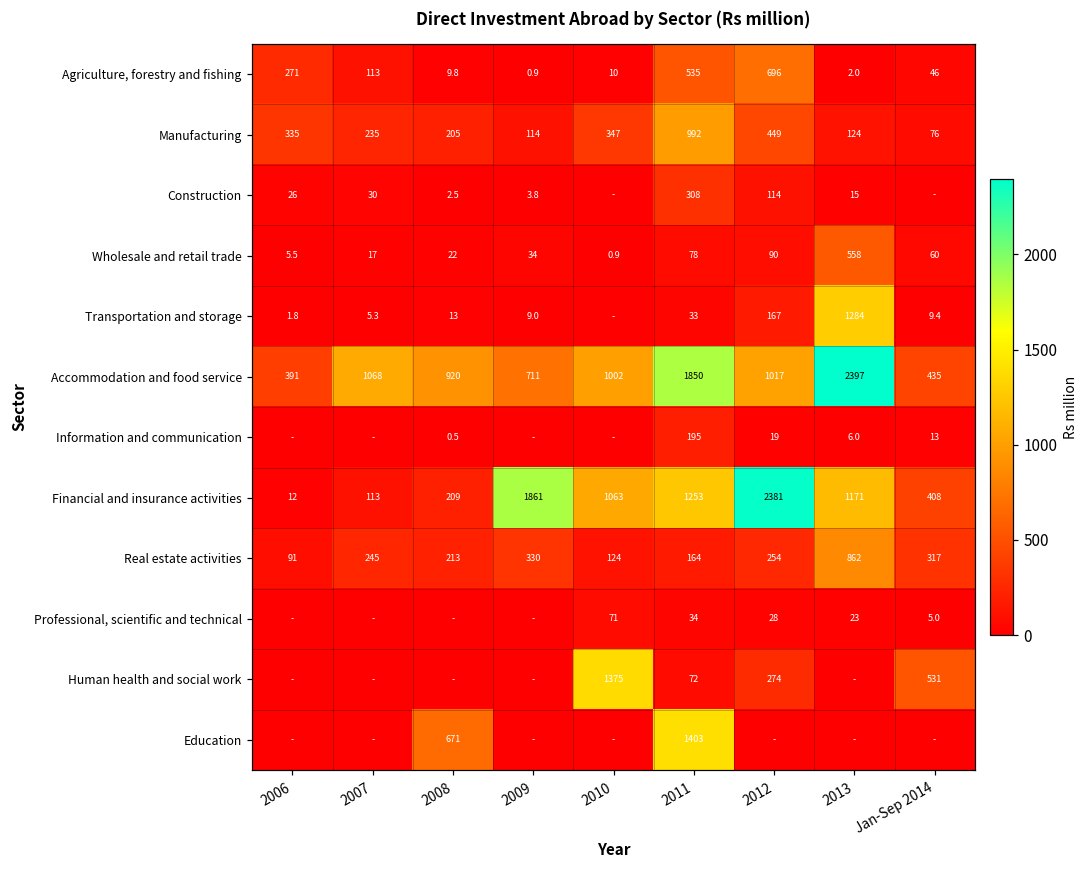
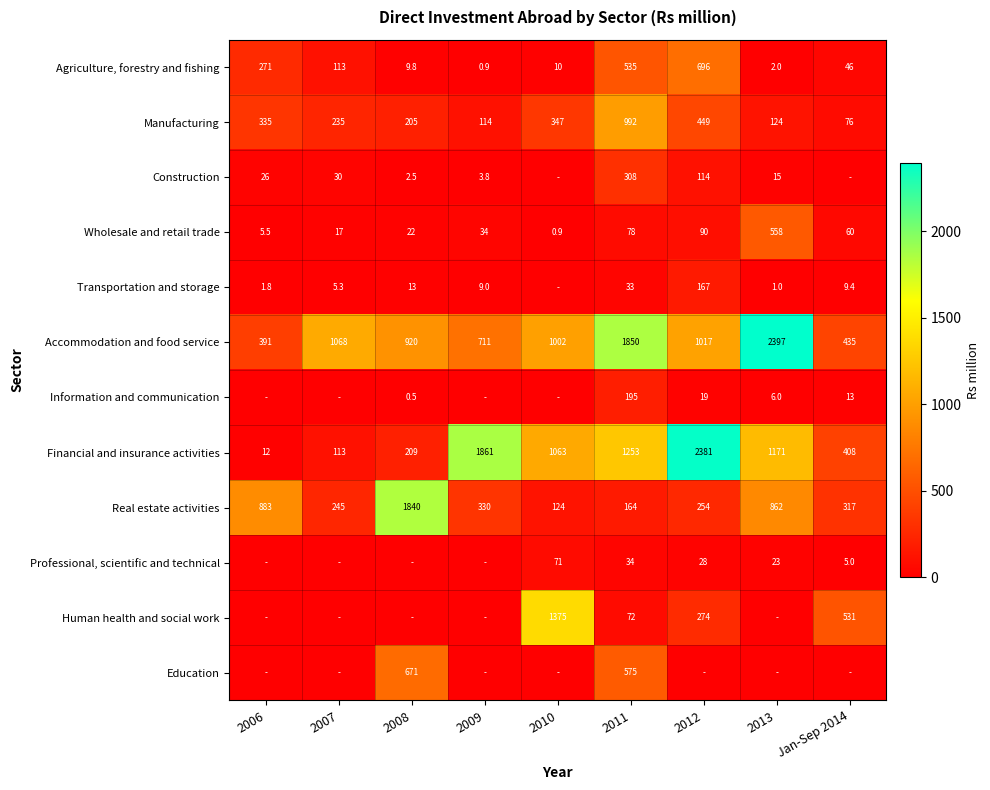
Transportation and storage, 2013: 1284 -> 1.0
Real estate activities, 2006: 91 -> 883
Real estate activities, 2008: 213 -> 1840
Education, 2011: 1403 -> 575
